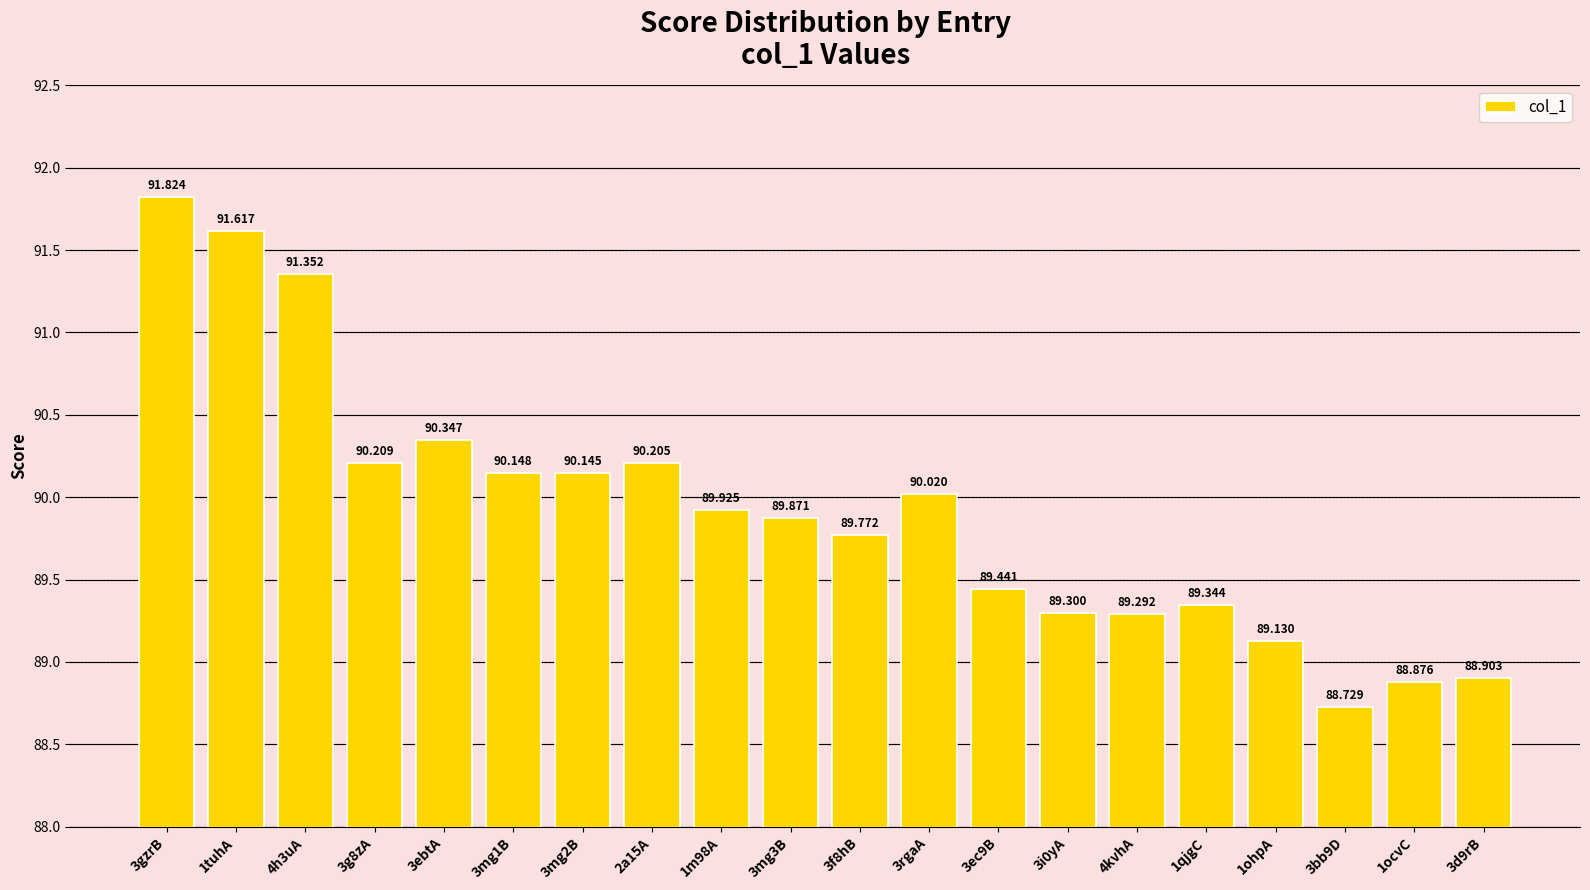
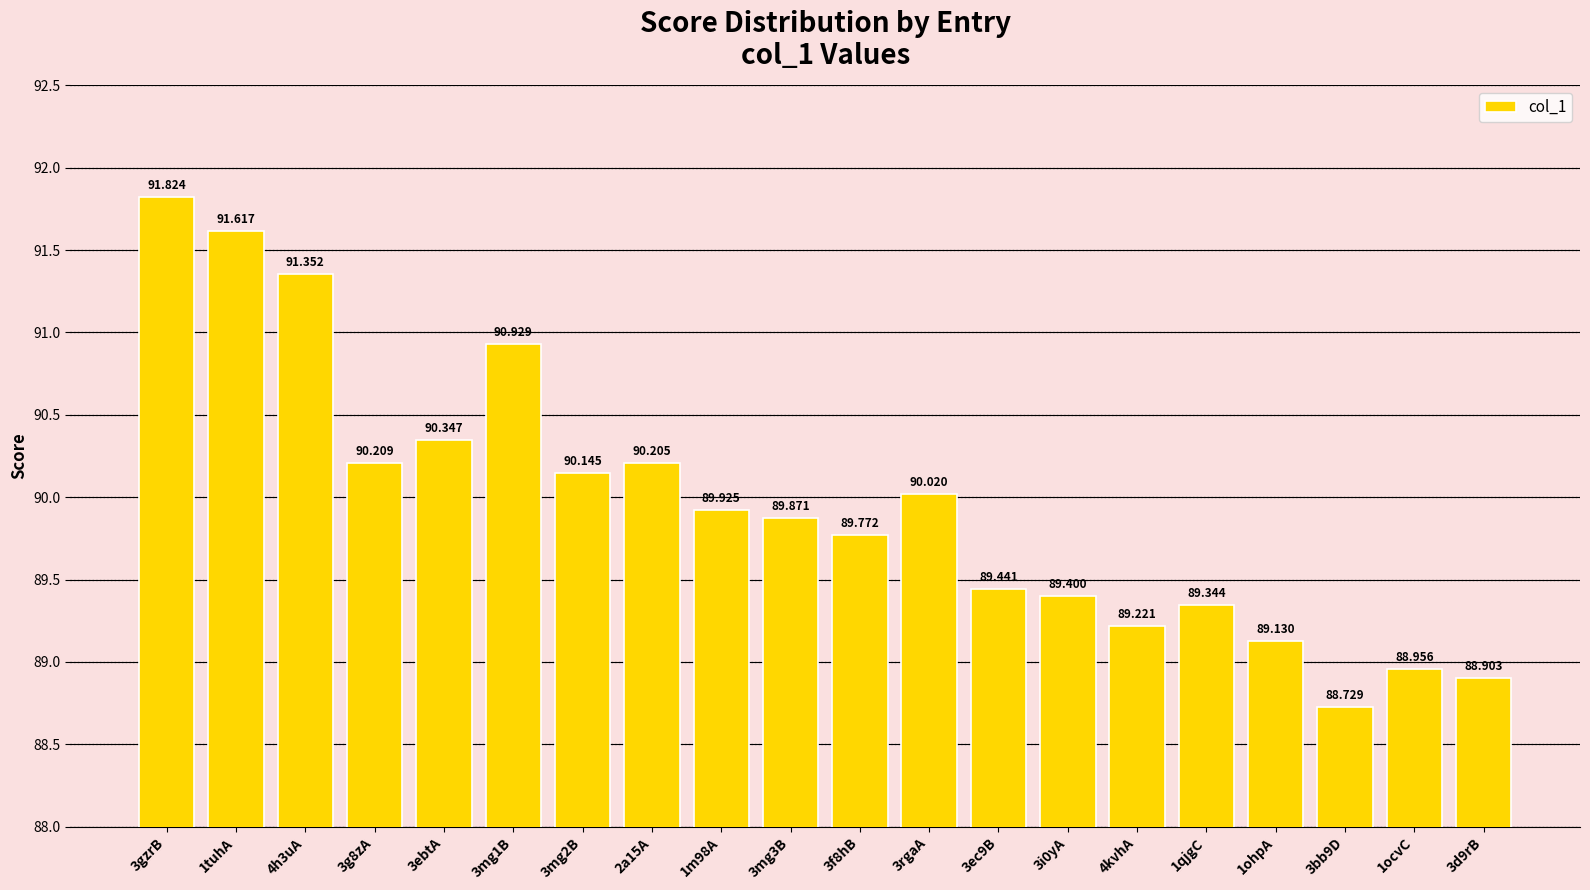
3mg1B: 90.148 -> 90.929
3i0yA: 89.300 -> 89.400
4kvhA: 89.292 -> 89.221
1ocvC: 88.876 -> 88.956
